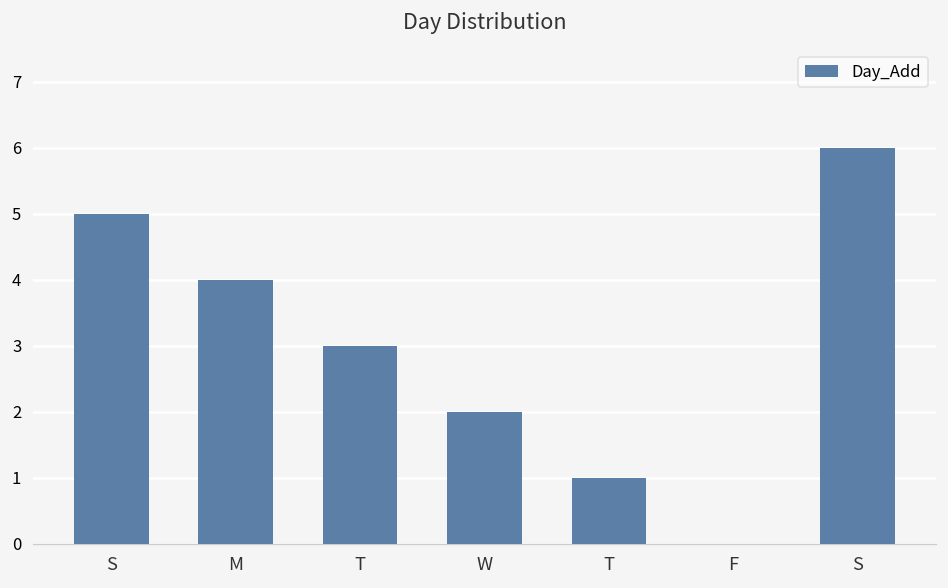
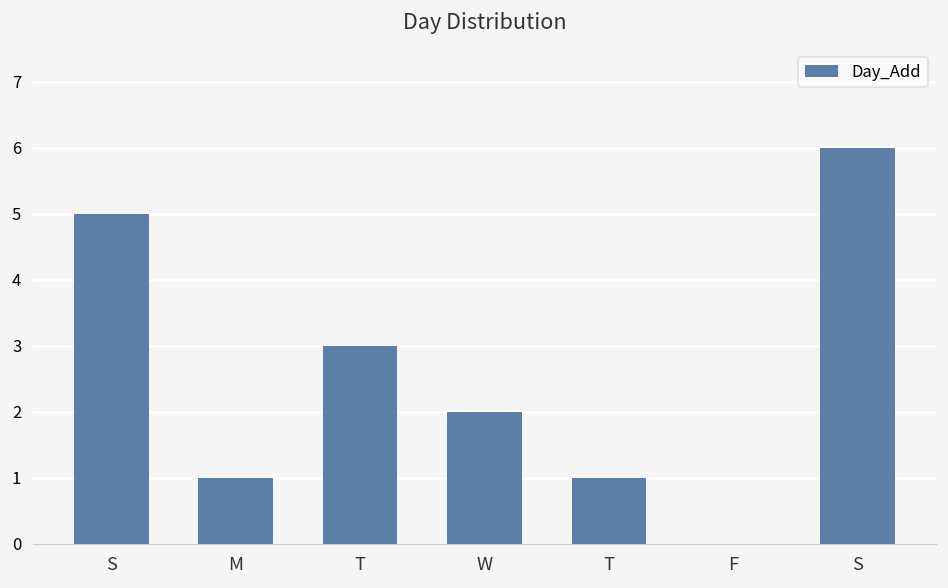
M: 4 -> 1
